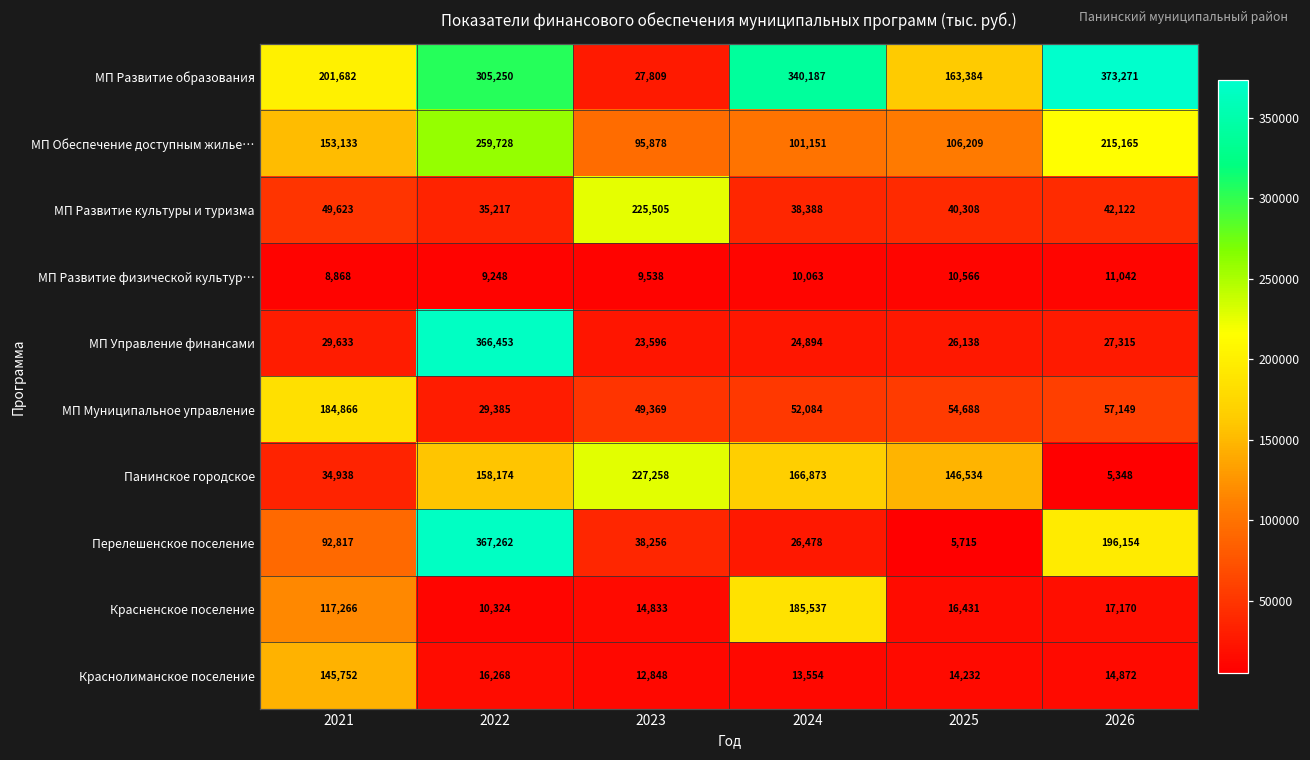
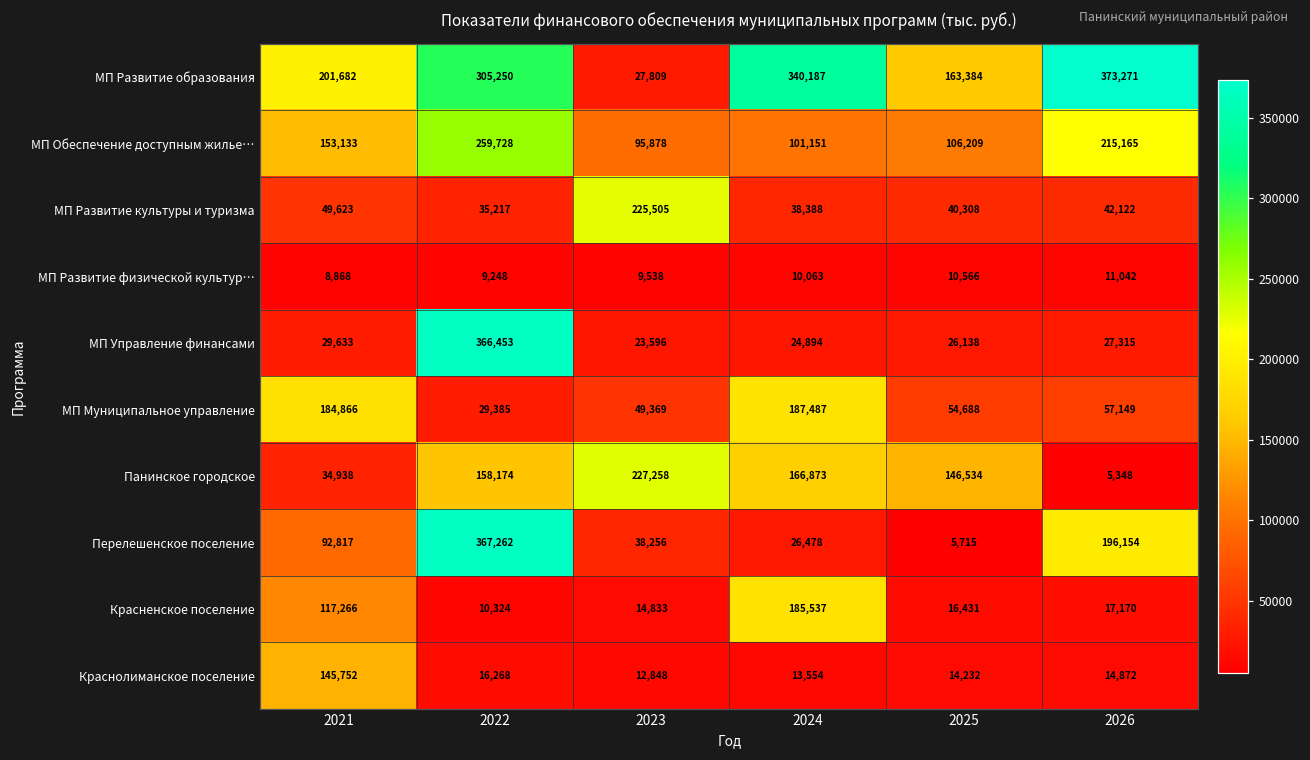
МП Муниципальное управление, 2024: 52,084 -> 187,487
